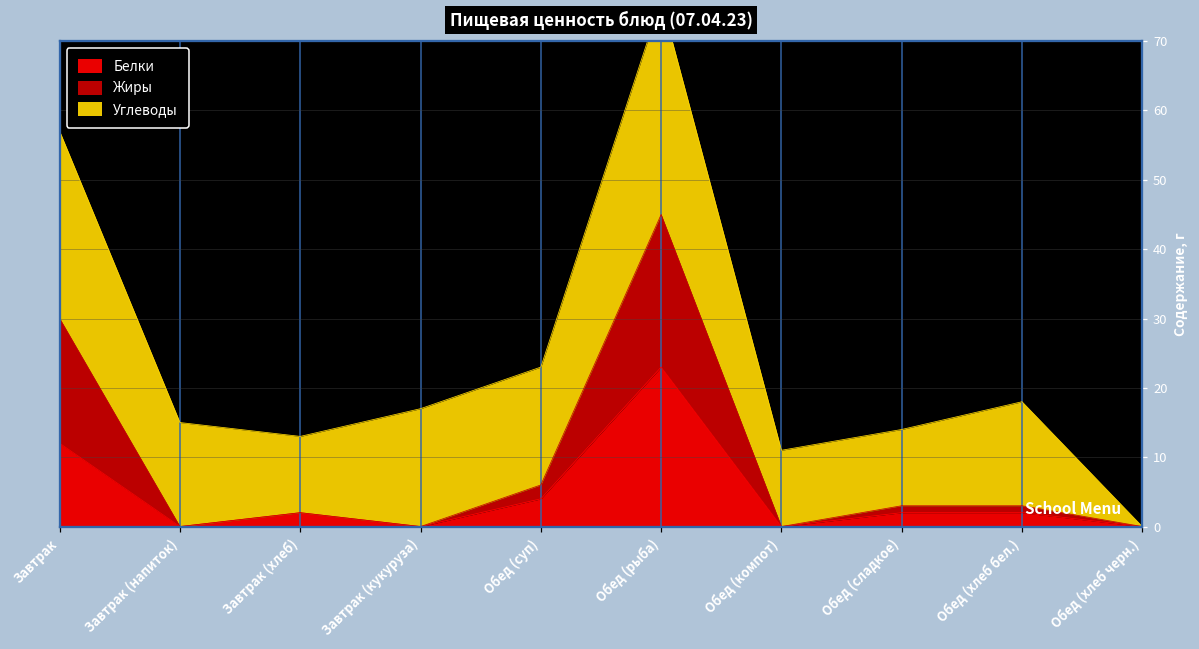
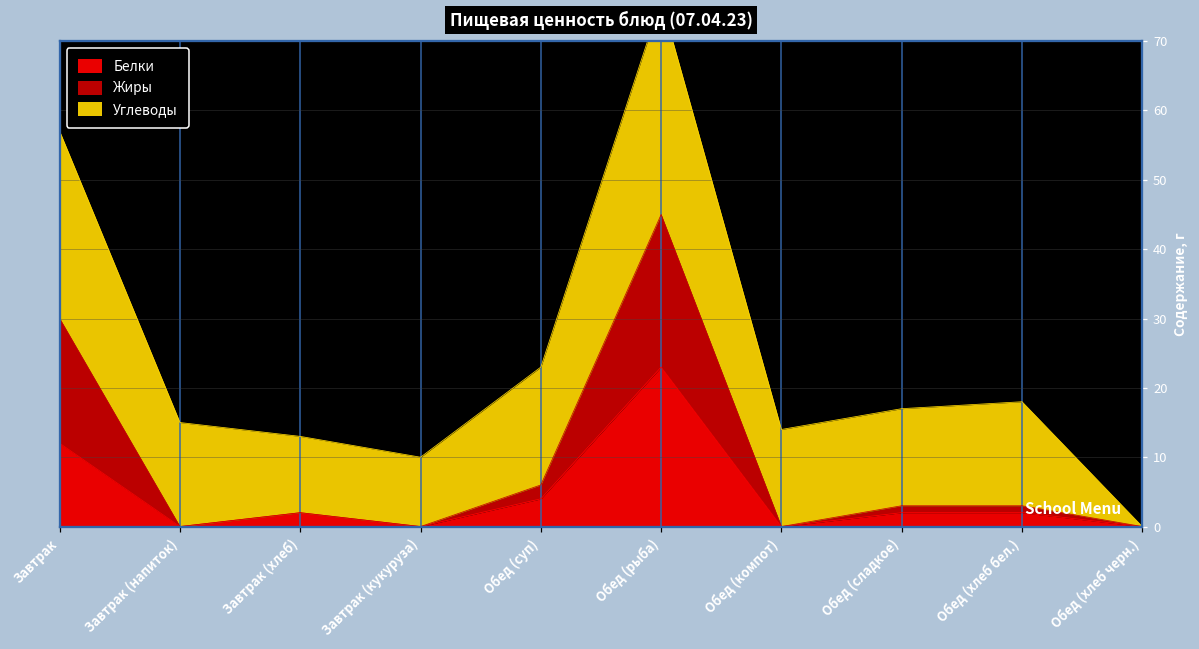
Углеводы, Завтрак (кукуруза): 17 -> 10
Углеводы, Обед (компот): 11 -> 14
Углеводы, Обед (сладкое): 11 -> 14
